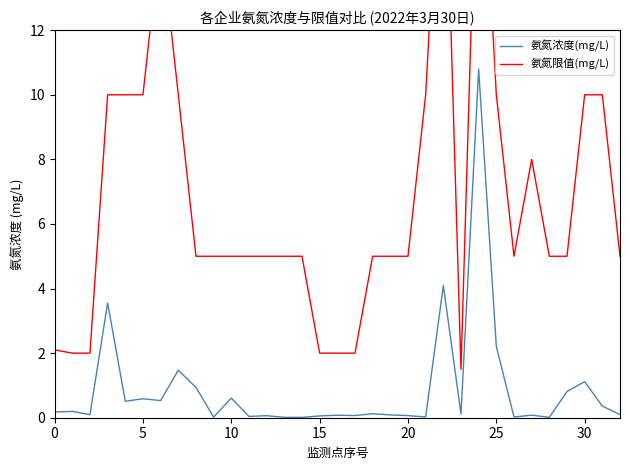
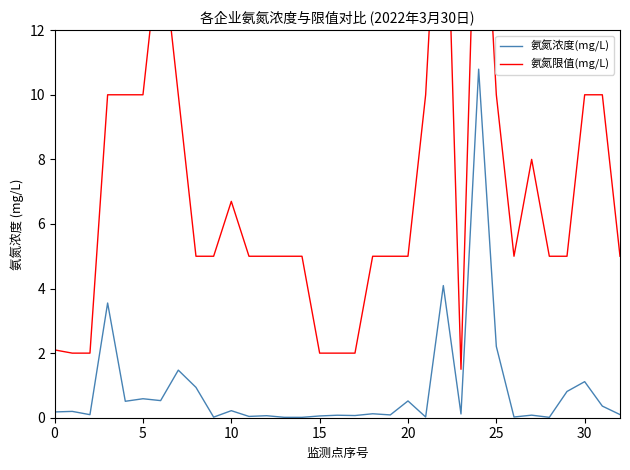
氨氮浓度(mg/L), 10: 0.6 -> 0.2
氨氮限值(mg/L), 10: 5.0 -> 6.7
氨氮浓度(mg/L), 20: 0.1 -> 0.5
